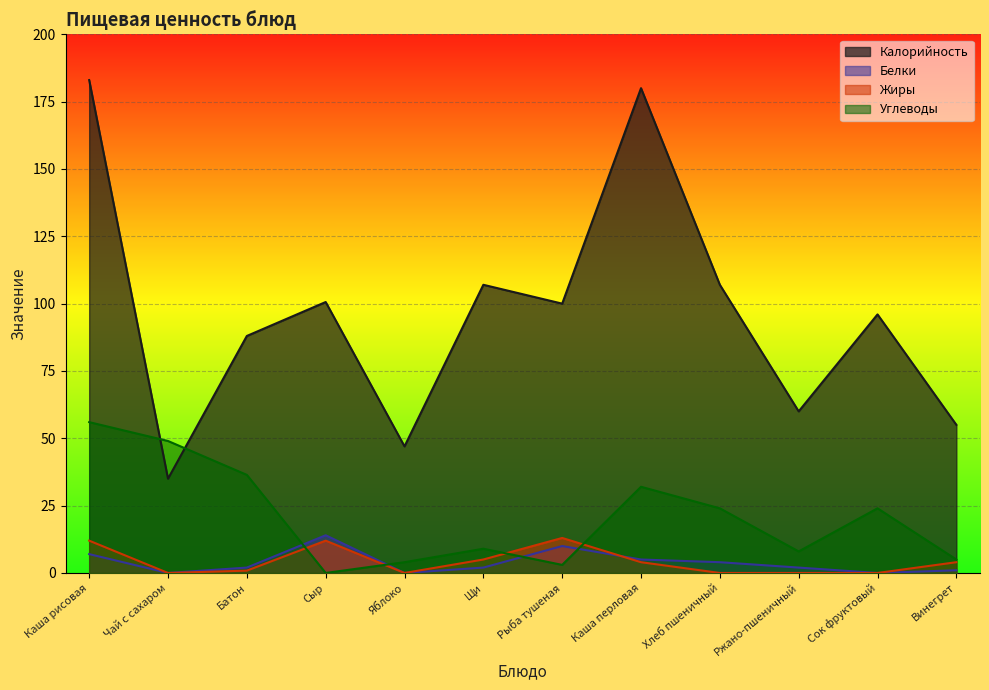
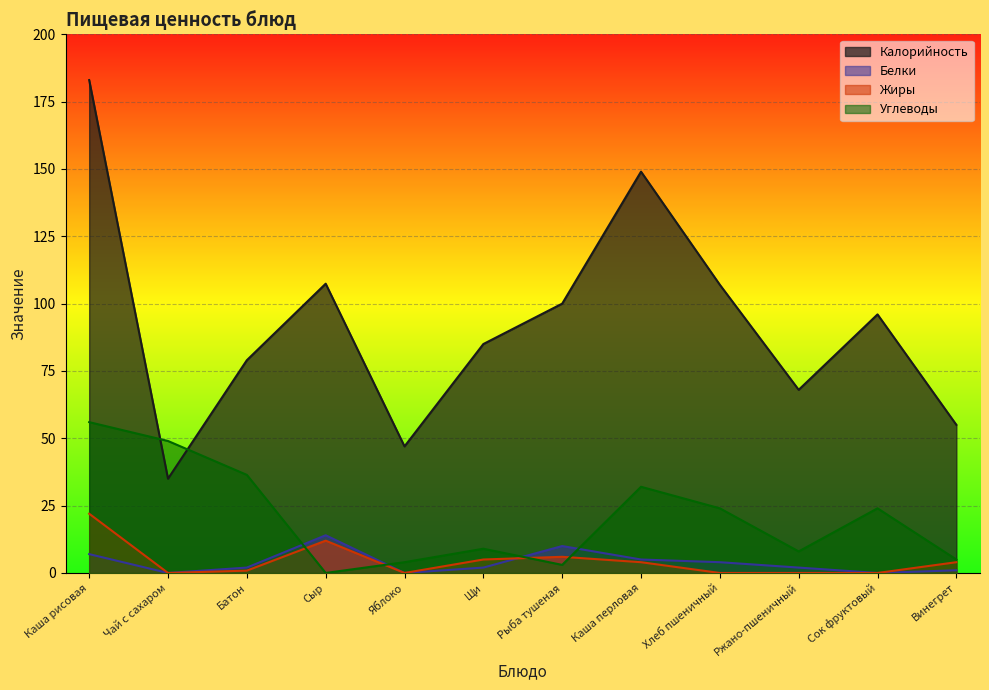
Жиры, Каша рисовая: 12 -> 22
Калорийность, Батон: 88 -> 79
Калорийность, Сыр: 101 -> 107
Калорийность, Щи: 107 -> 85
Жиры, Рыба тушеная: 13 -> 6
Калорийность, Каша перловая: 180 -> 149
Калорийность, Ржано-пшеничный: 60 -> 68
